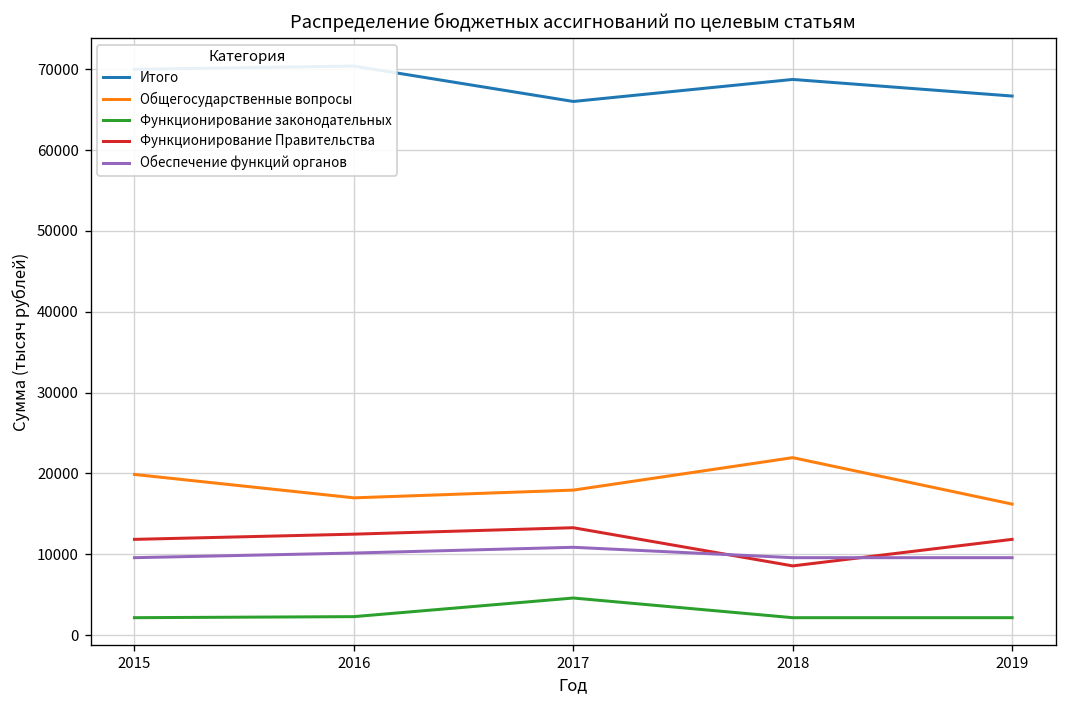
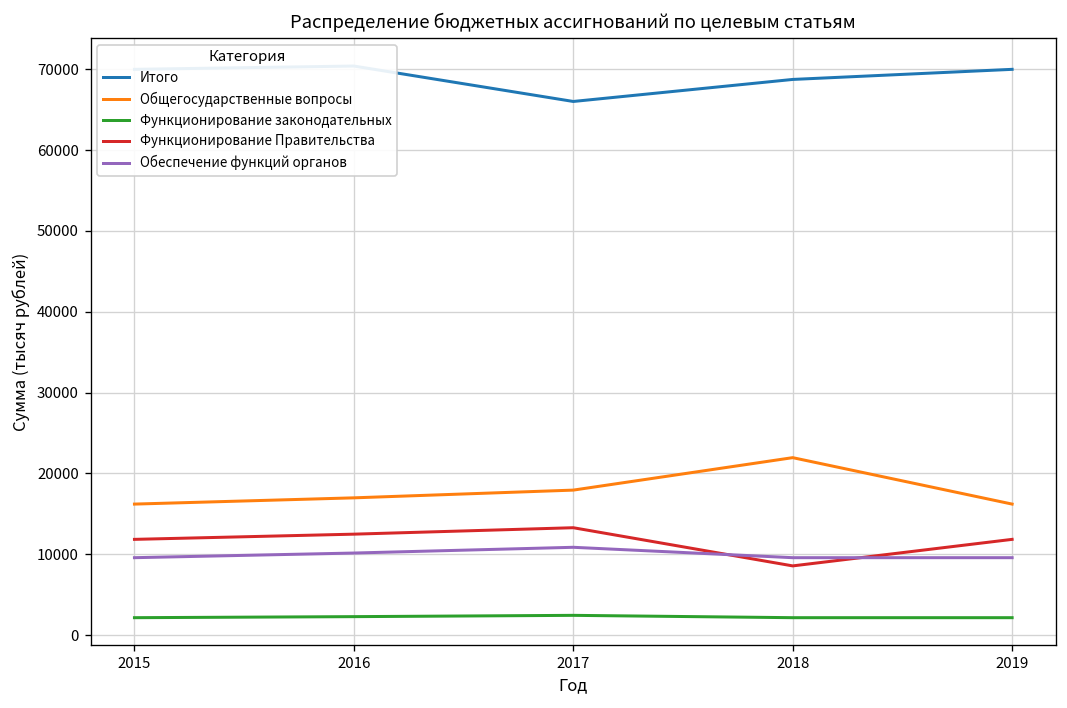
Общегосударственные вопросы, 2015: 20000 -> 16000
Функционирование законодательных, 2017: 5000 -> 2000
Итого, 2019: 67000 -> 70000
